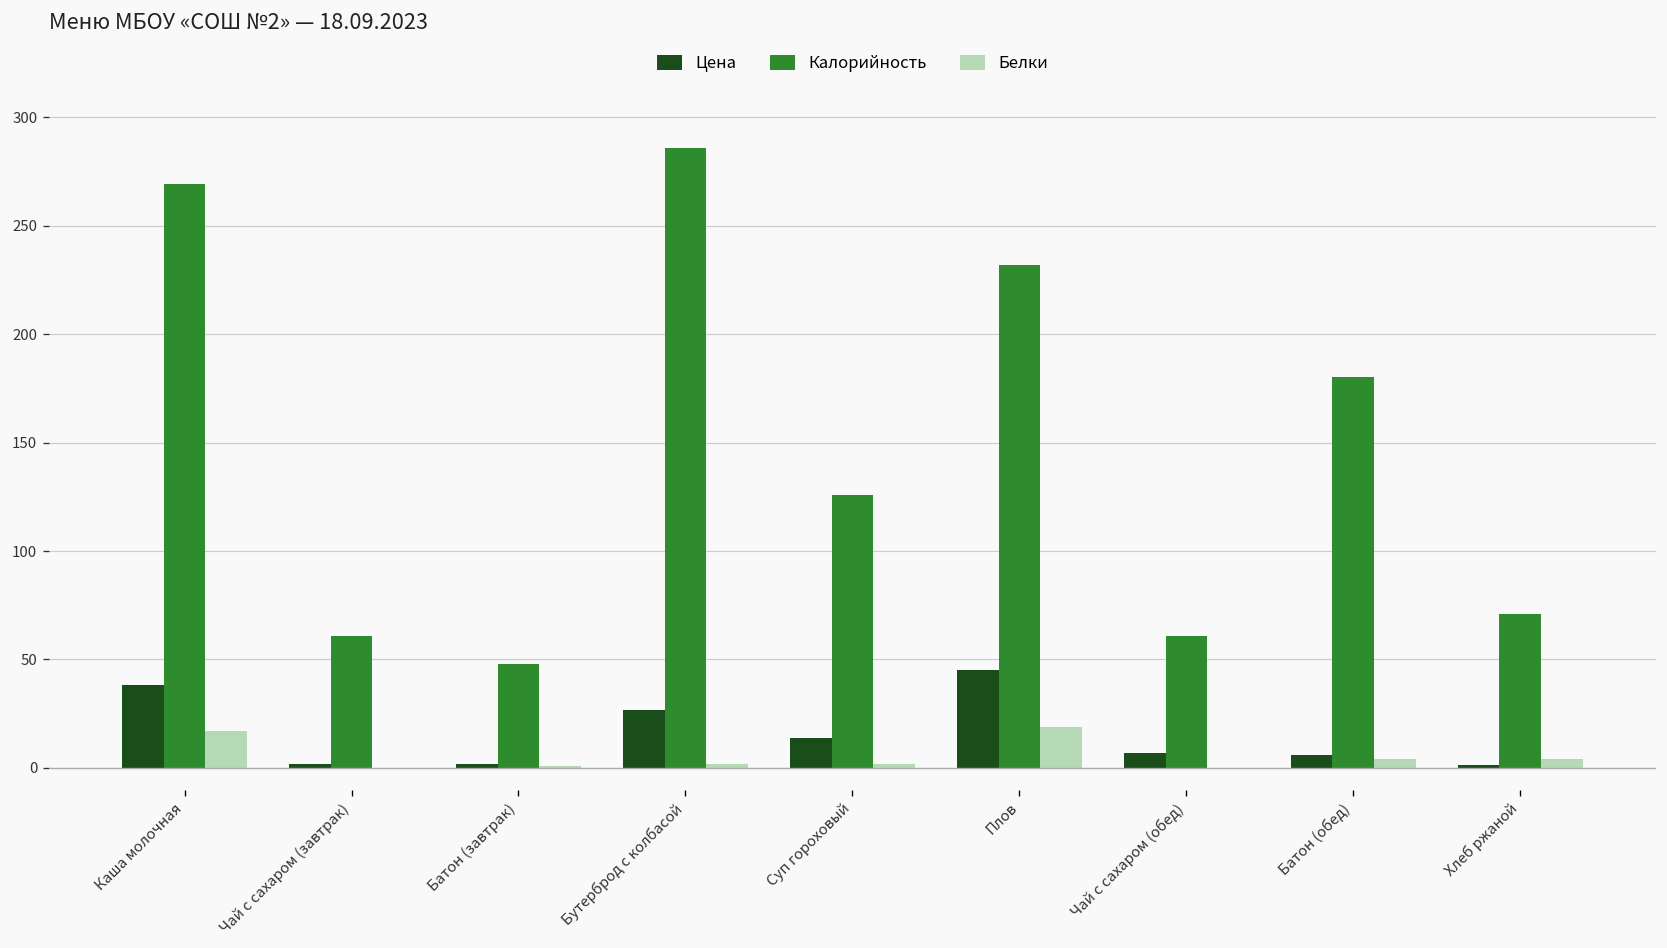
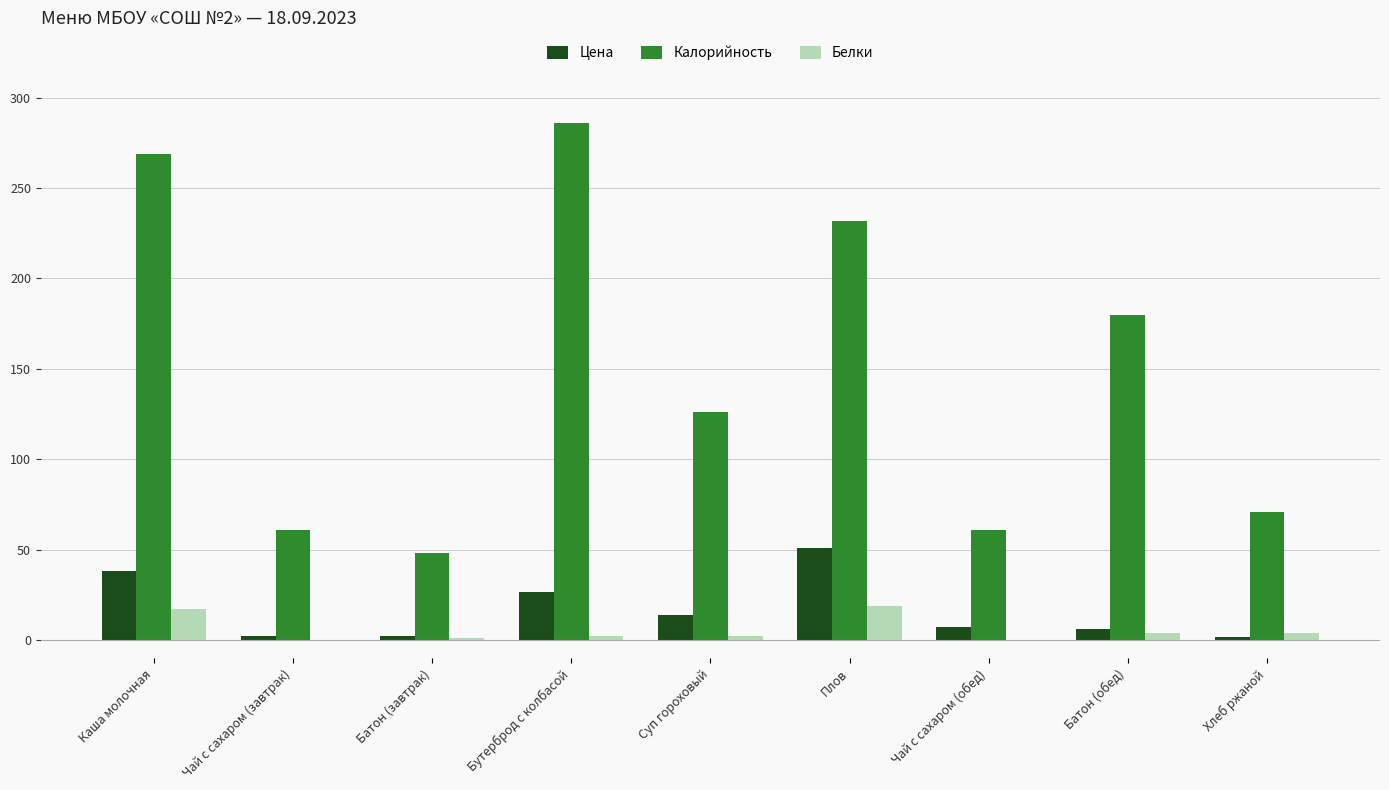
Цена, Плов: 45 -> 51
